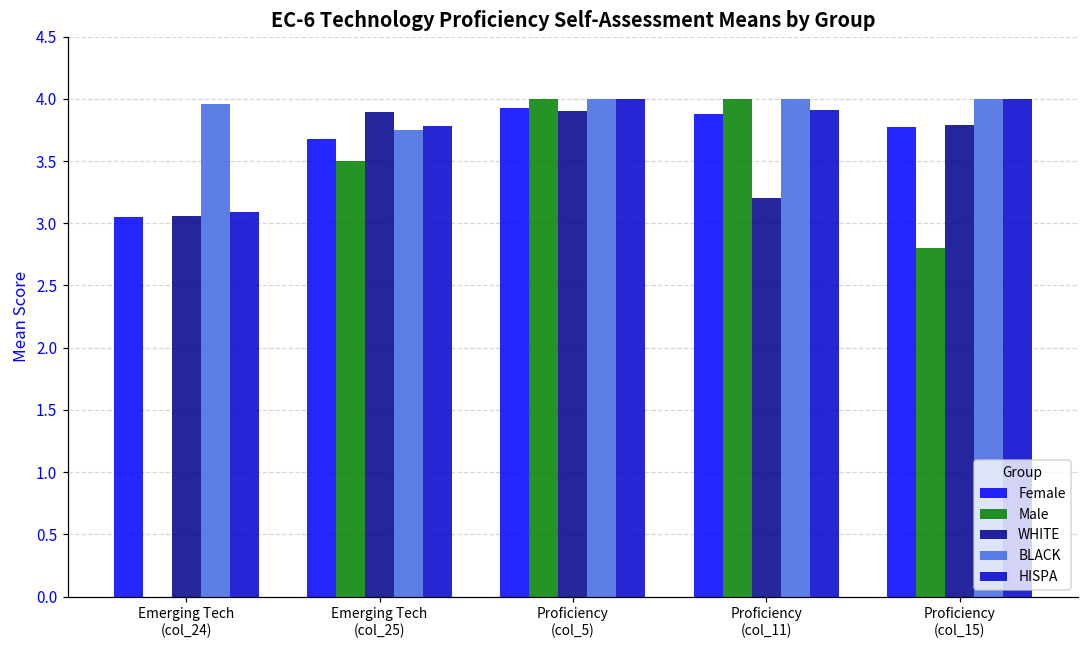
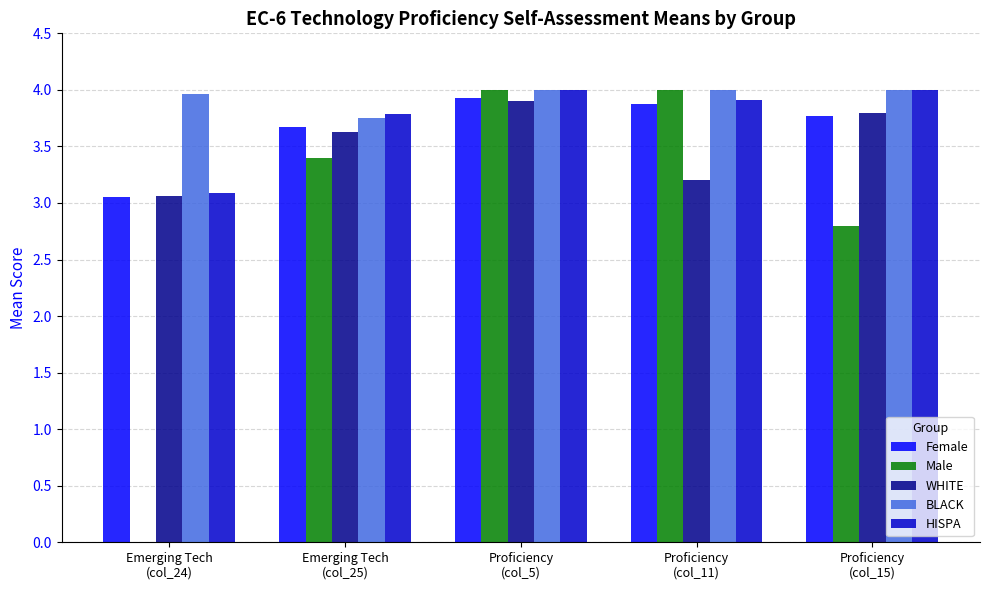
Male, Emerging Tech (col_25): 3.5 -> 3.4
WHITE, Emerging Tech (col_25): 3.89 -> 3.63
